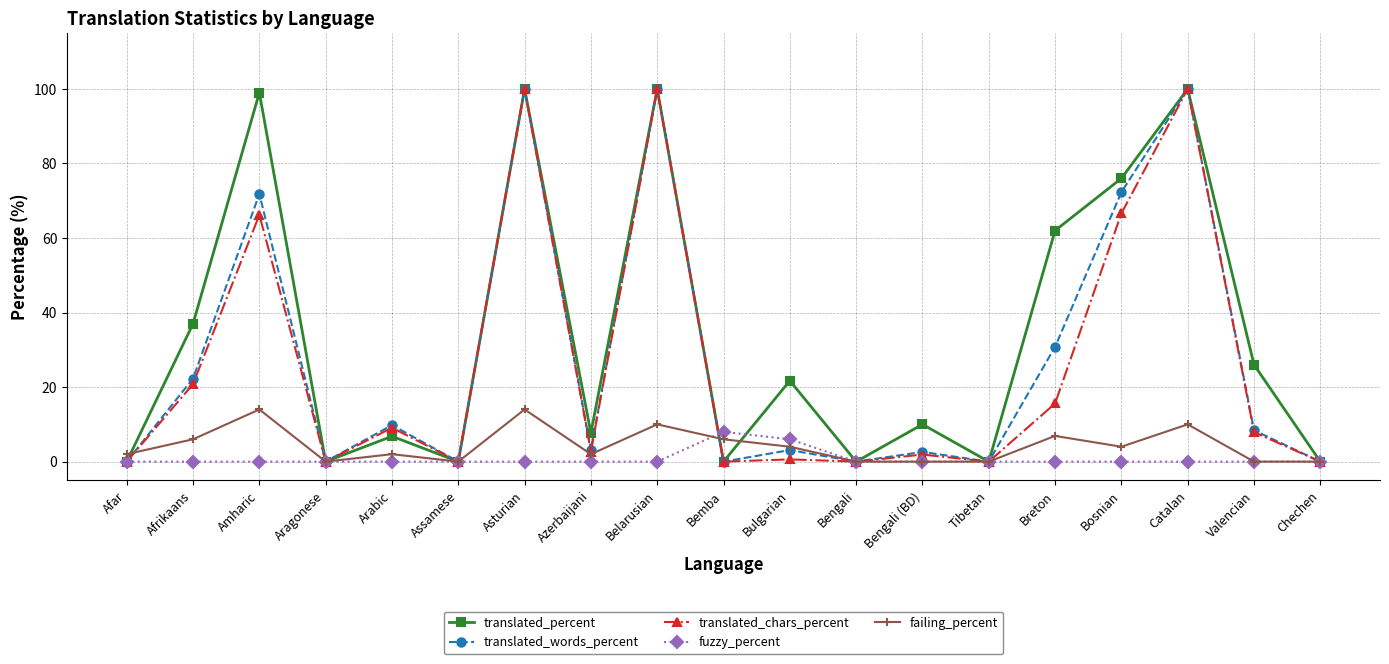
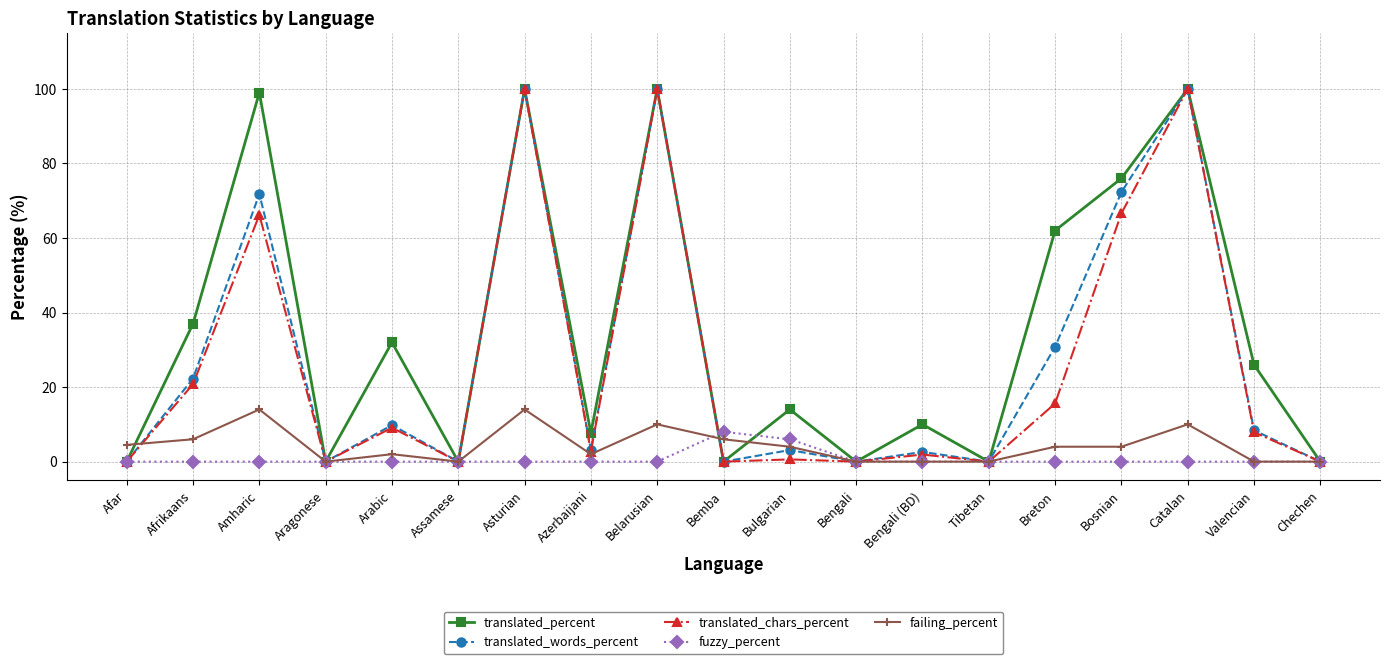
failing_percent, Afar: 2 -> 5
translated_percent, Arabic: 7 -> 32
translated_percent, Bulgarian: 22 -> 14
failing_percent, Breton: 7 -> 4
